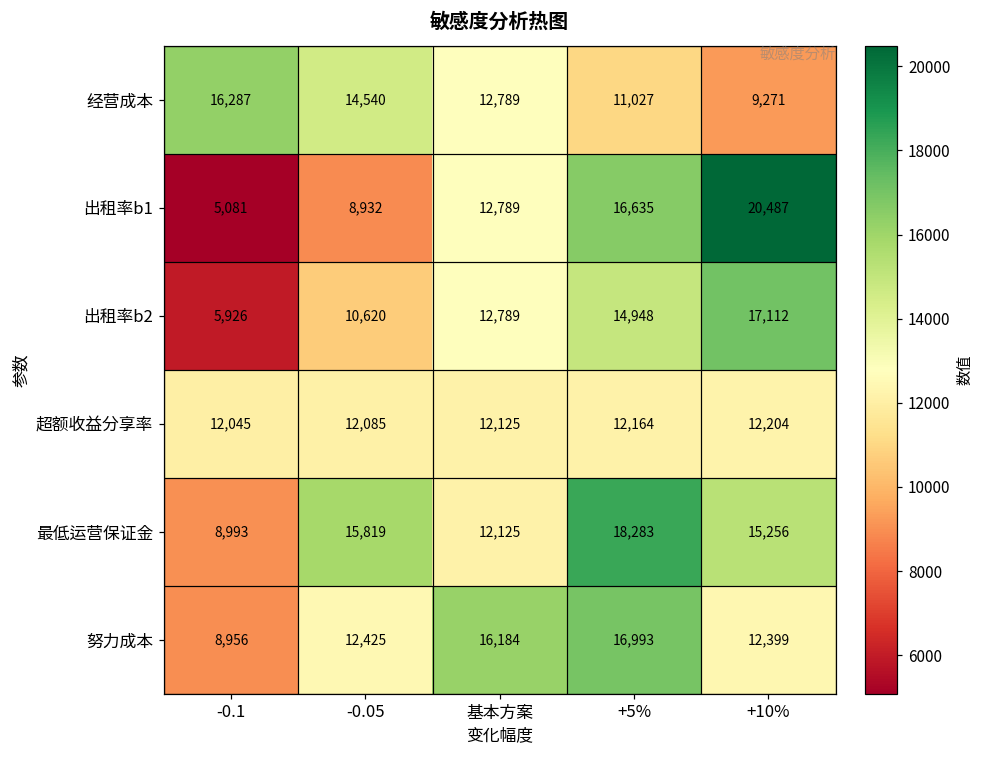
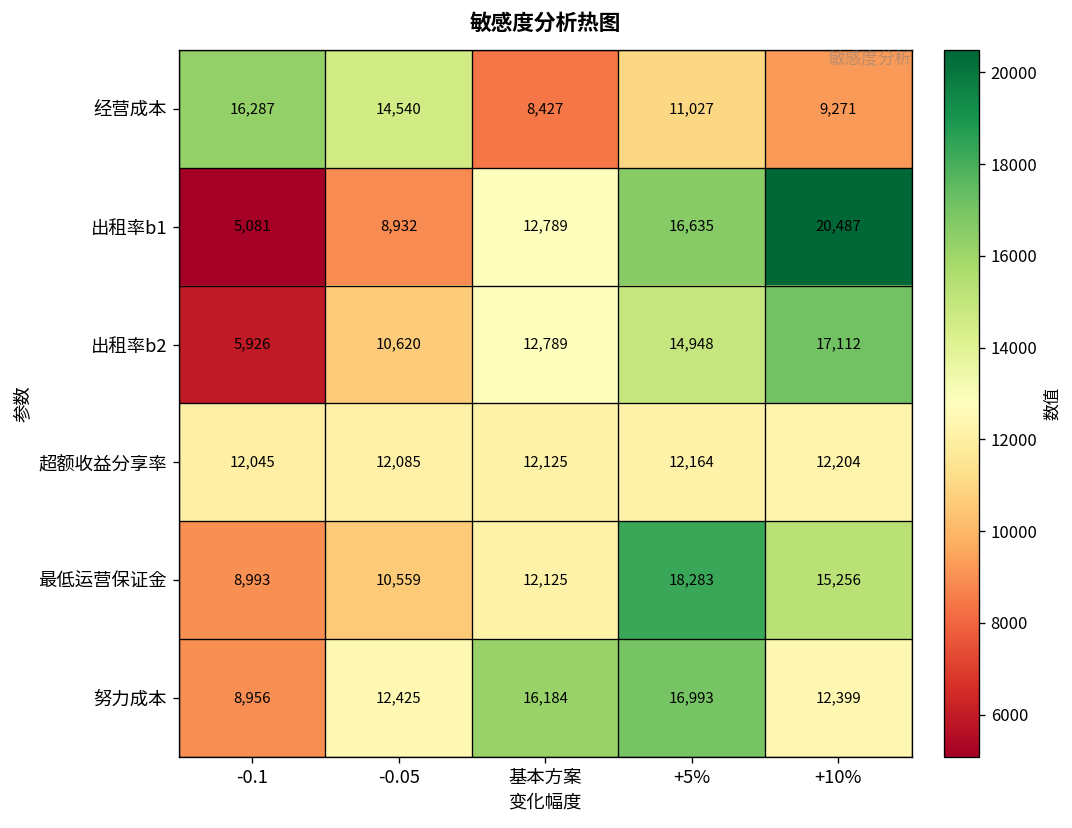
经营成本, 基本方案: 12,789 -> 8,427
最低运营保证金, -0.05: 15,819 -> 10,559
